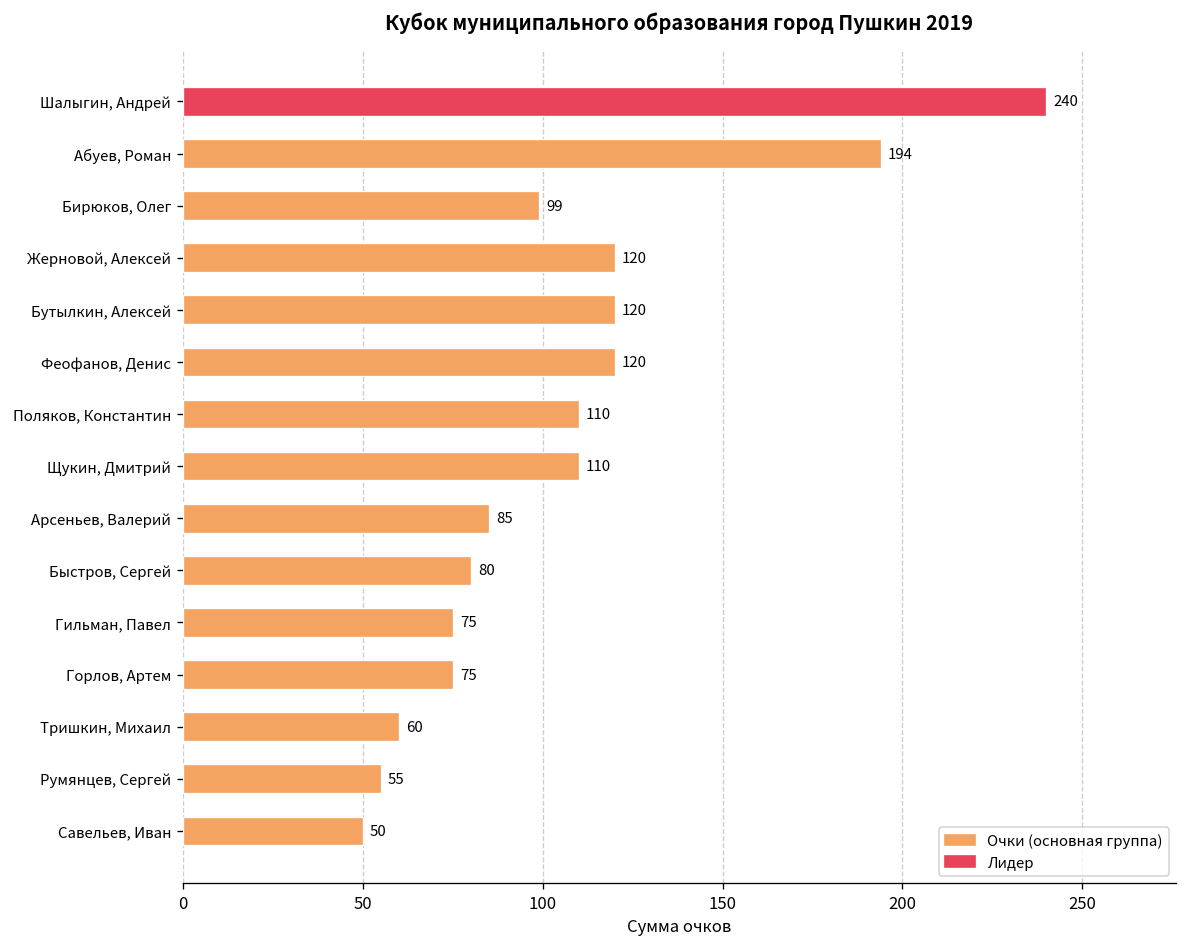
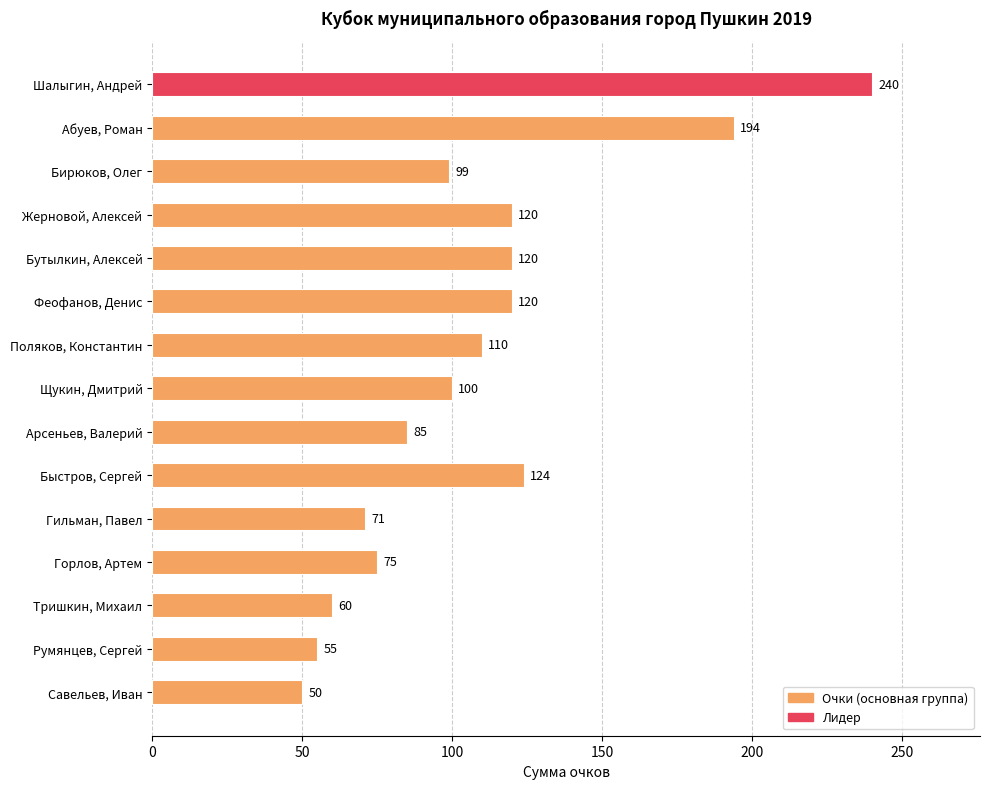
Щукин, Дмитрий: 110 -> 100
Быстров, Сергей: 80 -> 124
Гильман, Павел: 75 -> 71
